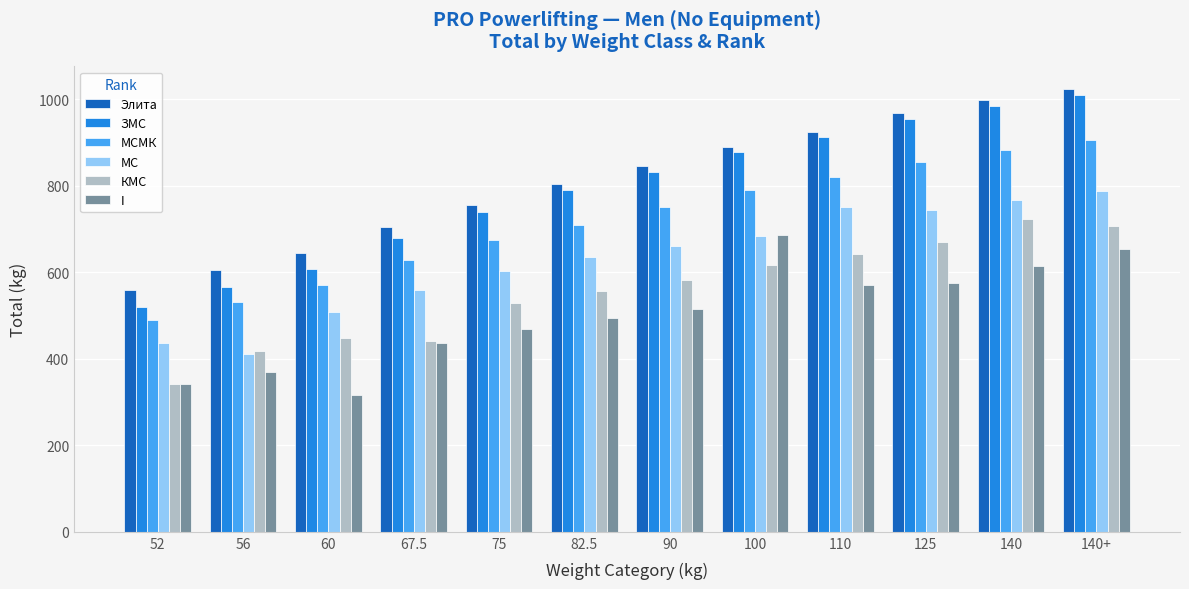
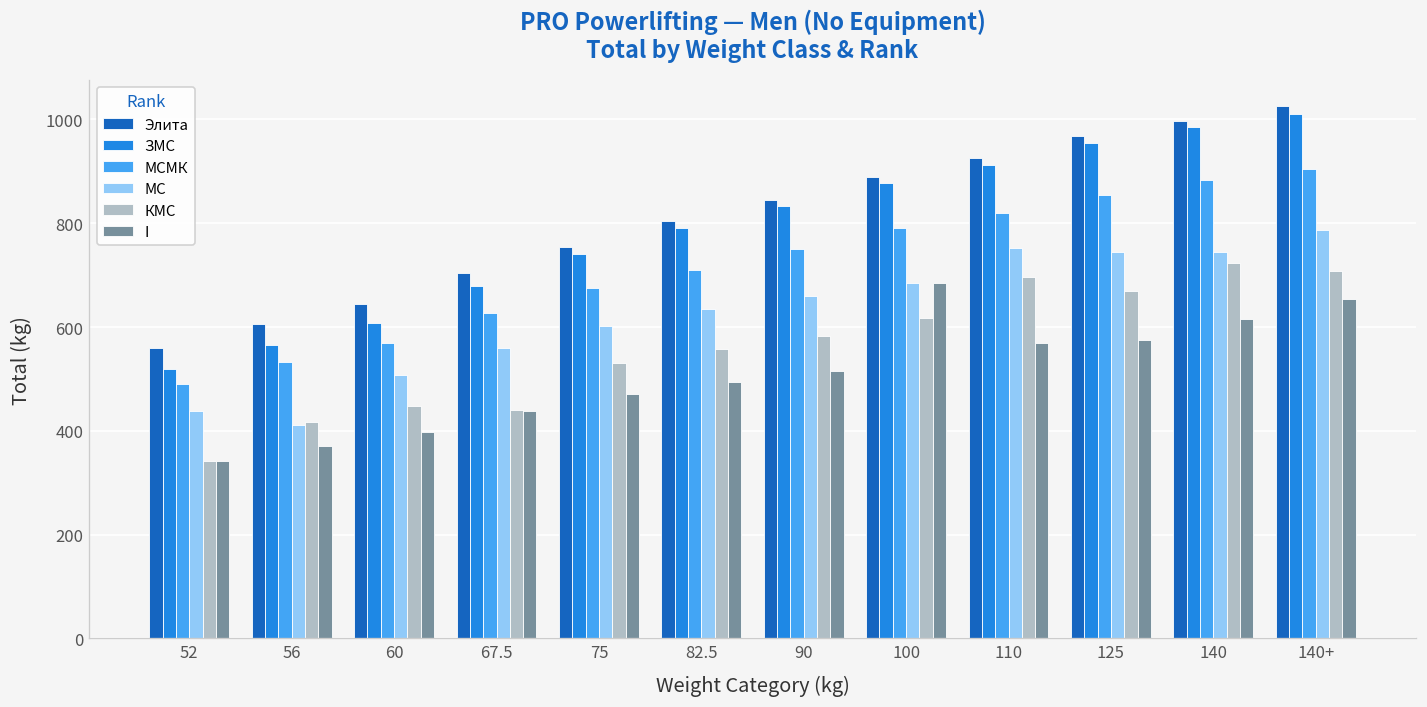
I, 60: 320 -> 400
КМС, 110: 640 -> 700
МС, 140: 770 -> 740
